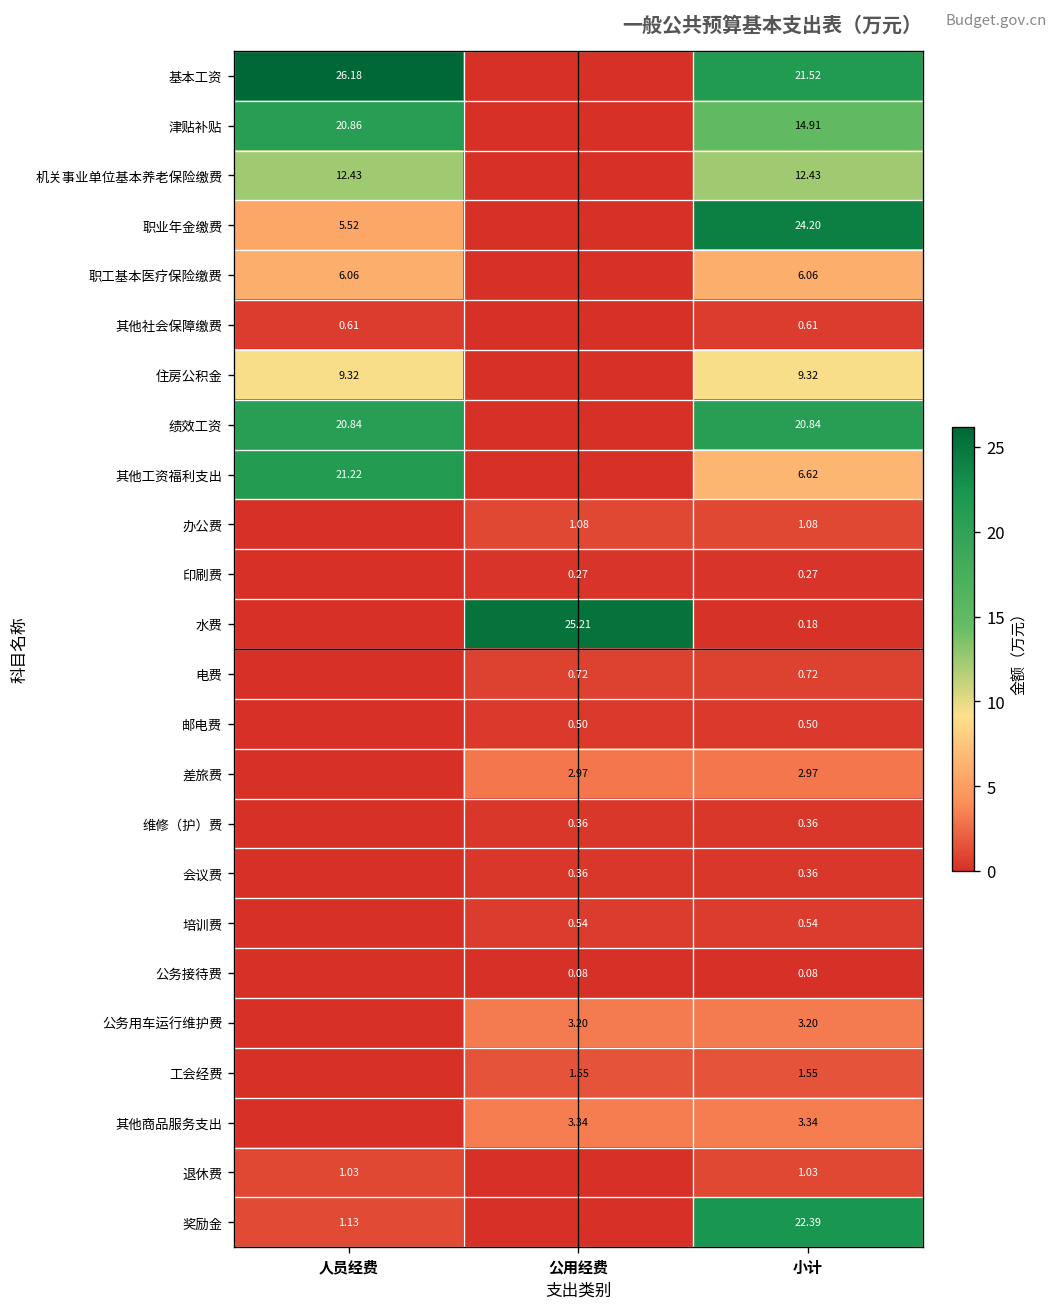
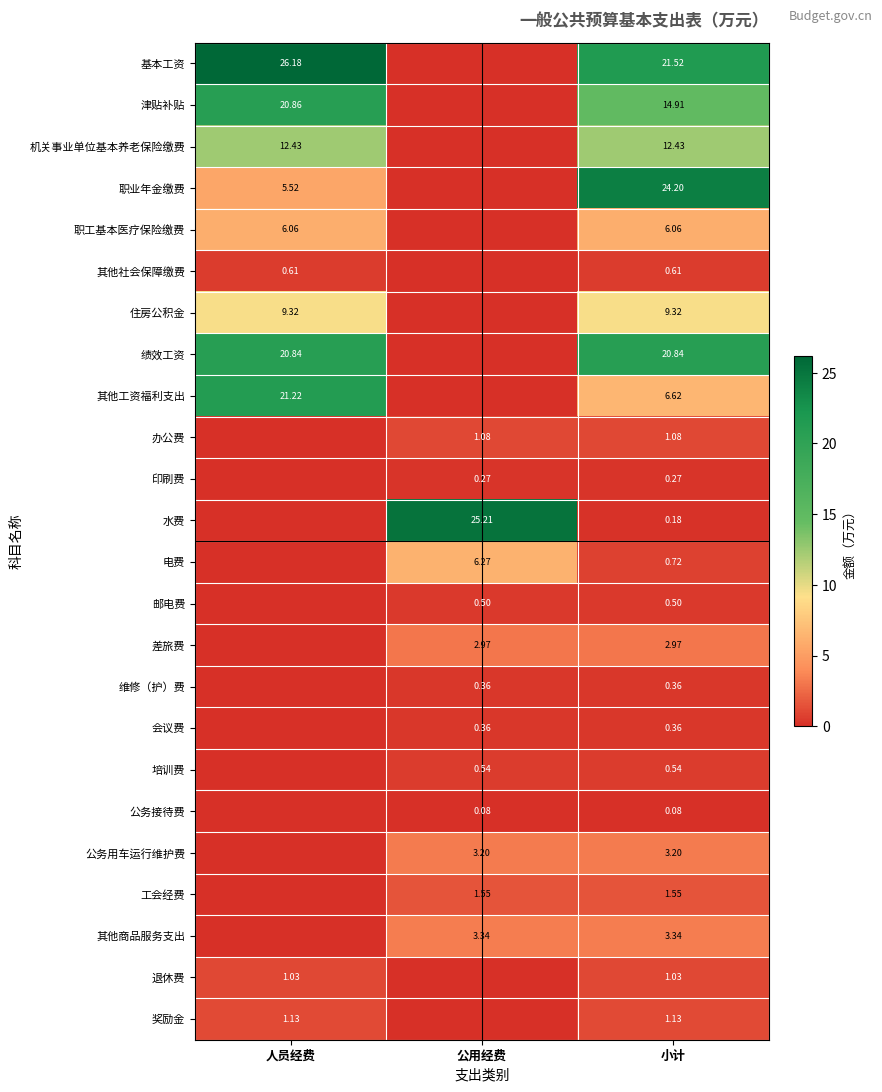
电费, 公用经费: 0.72 -> 6.27
奖励金, 小计: 22.39 -> 1.13
